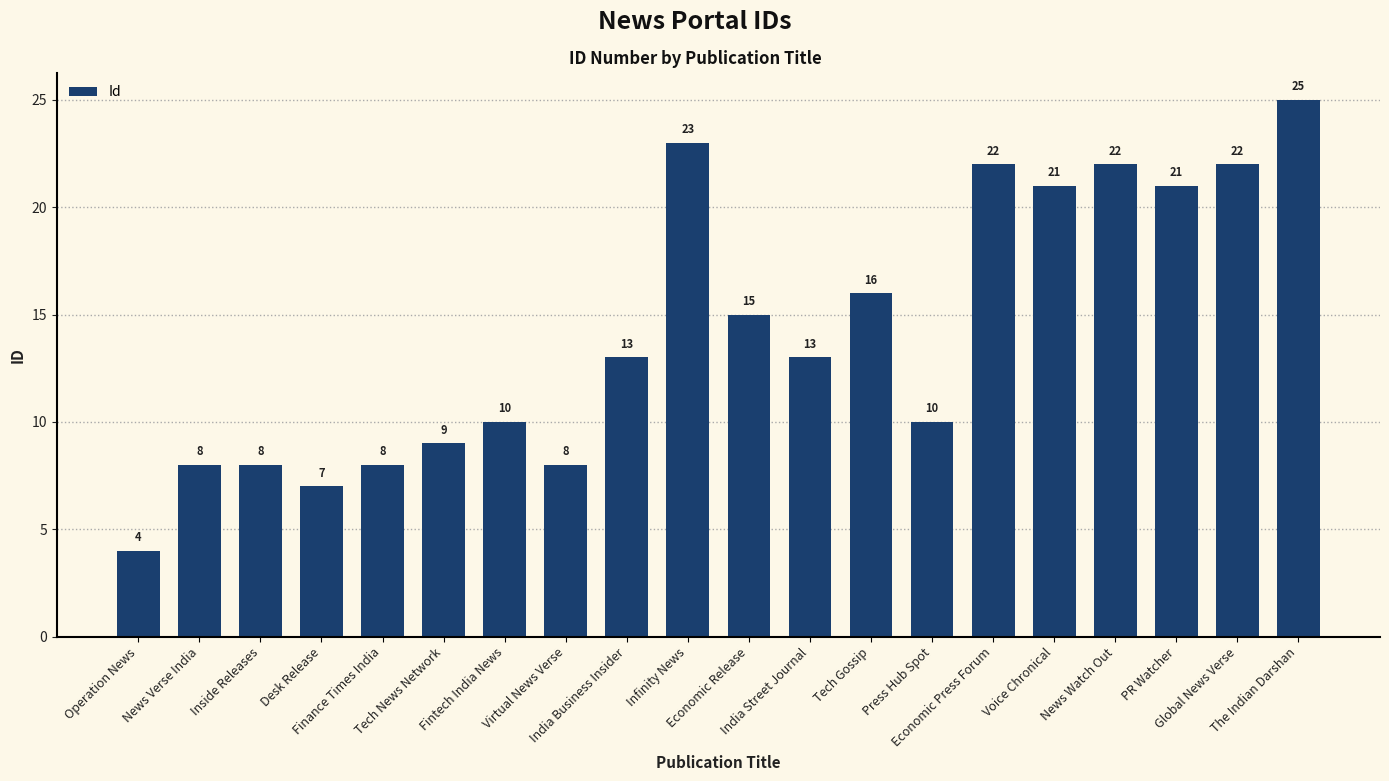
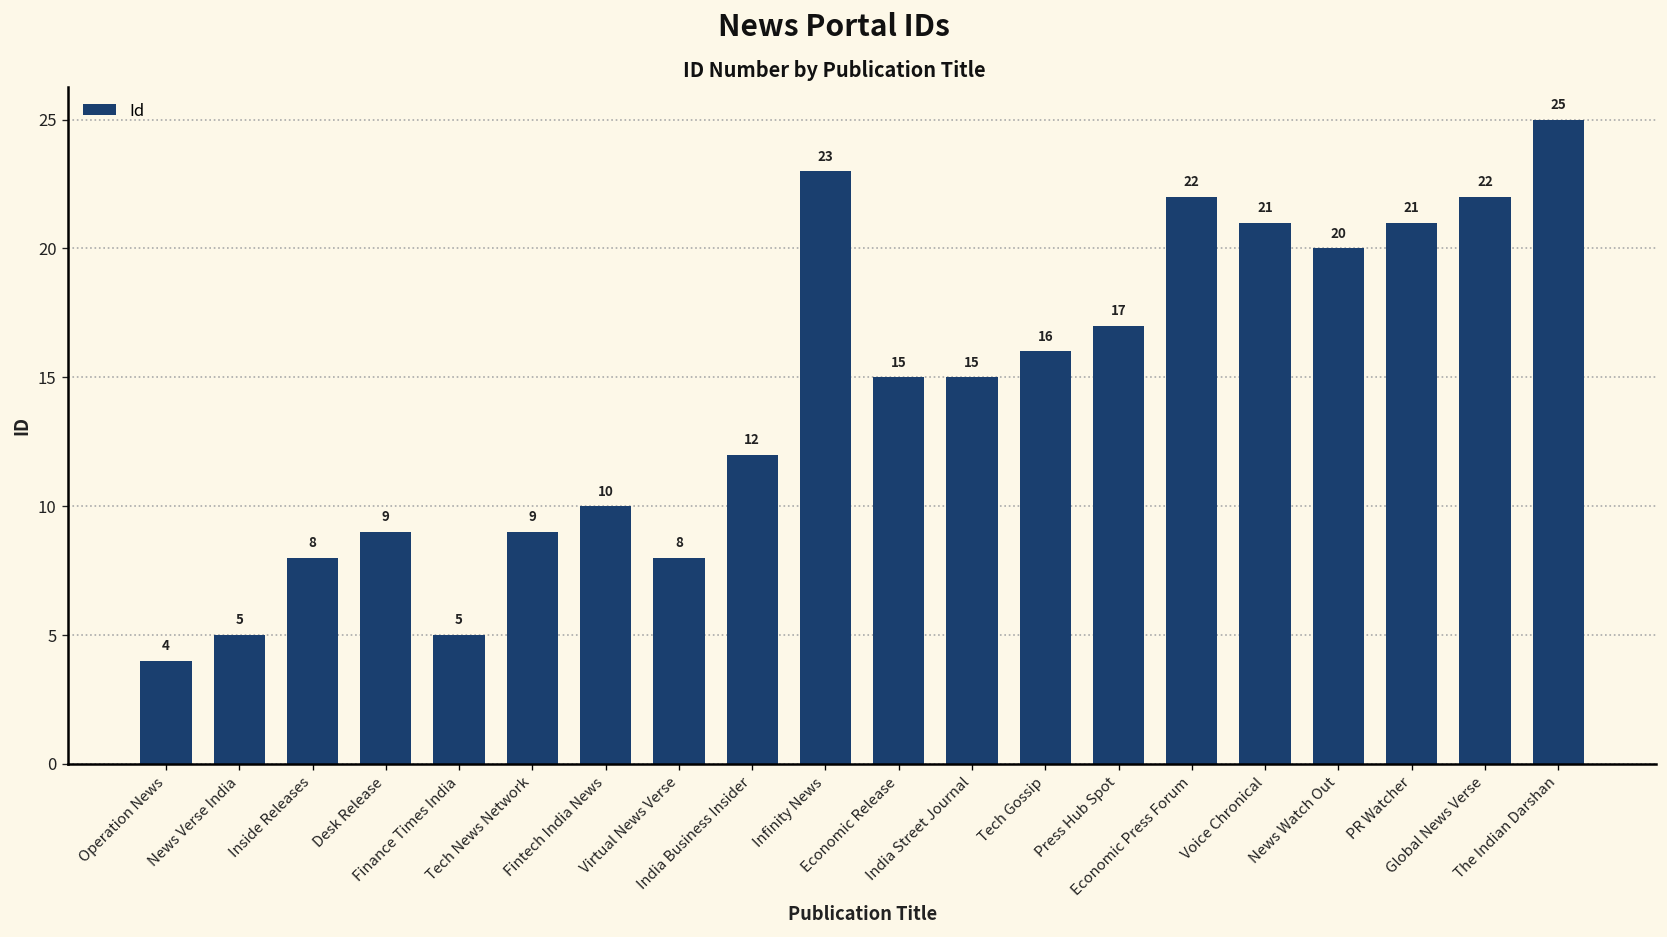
News Verse India: 8 -> 5
Desk Release: 7 -> 9
Finance Times India: 8 -> 5
India Business Insider: 13 -> 12
India Street Journal: 13 -> 15
Press Hub Spot: 10 -> 17
News Watch Out: 22 -> 20
